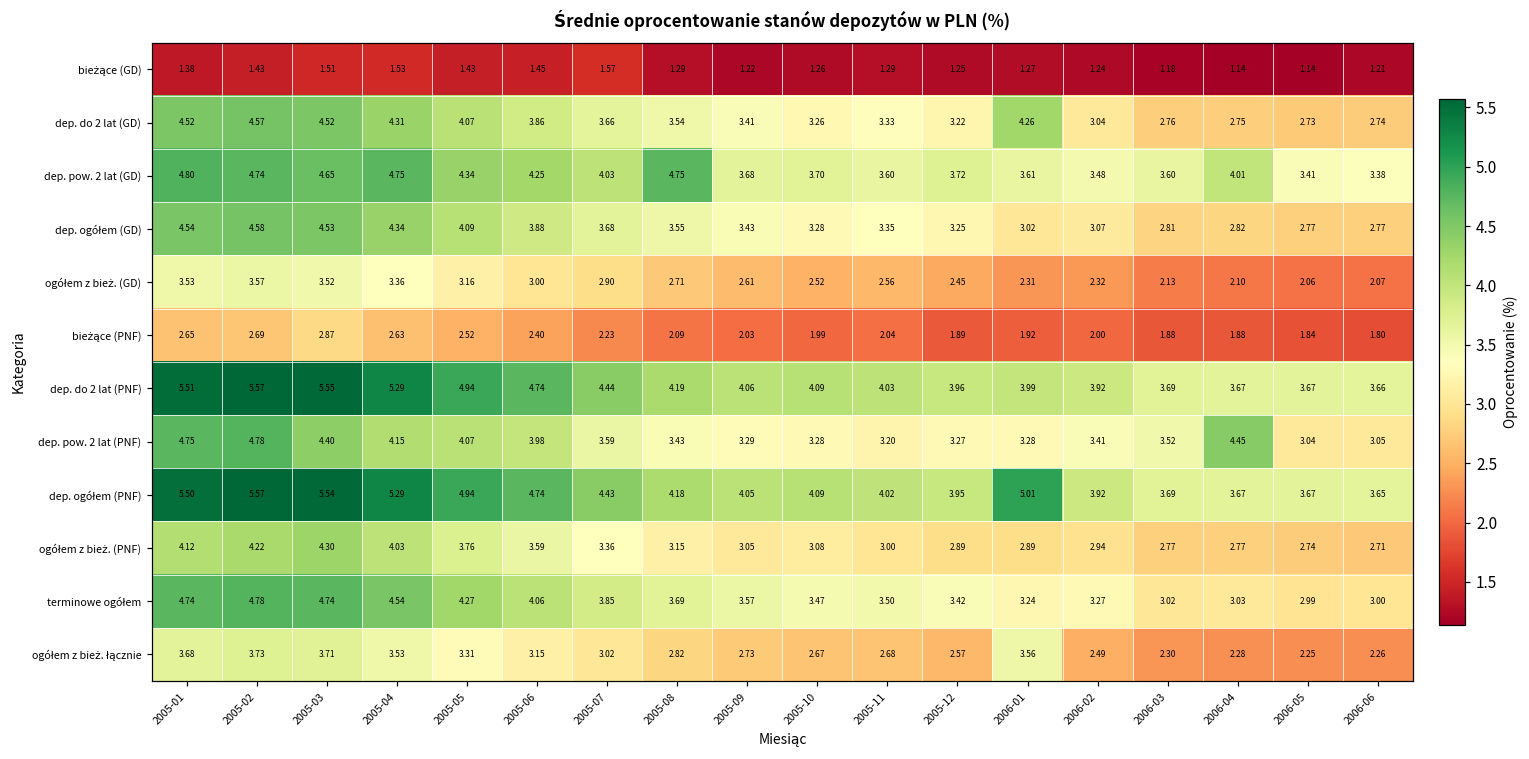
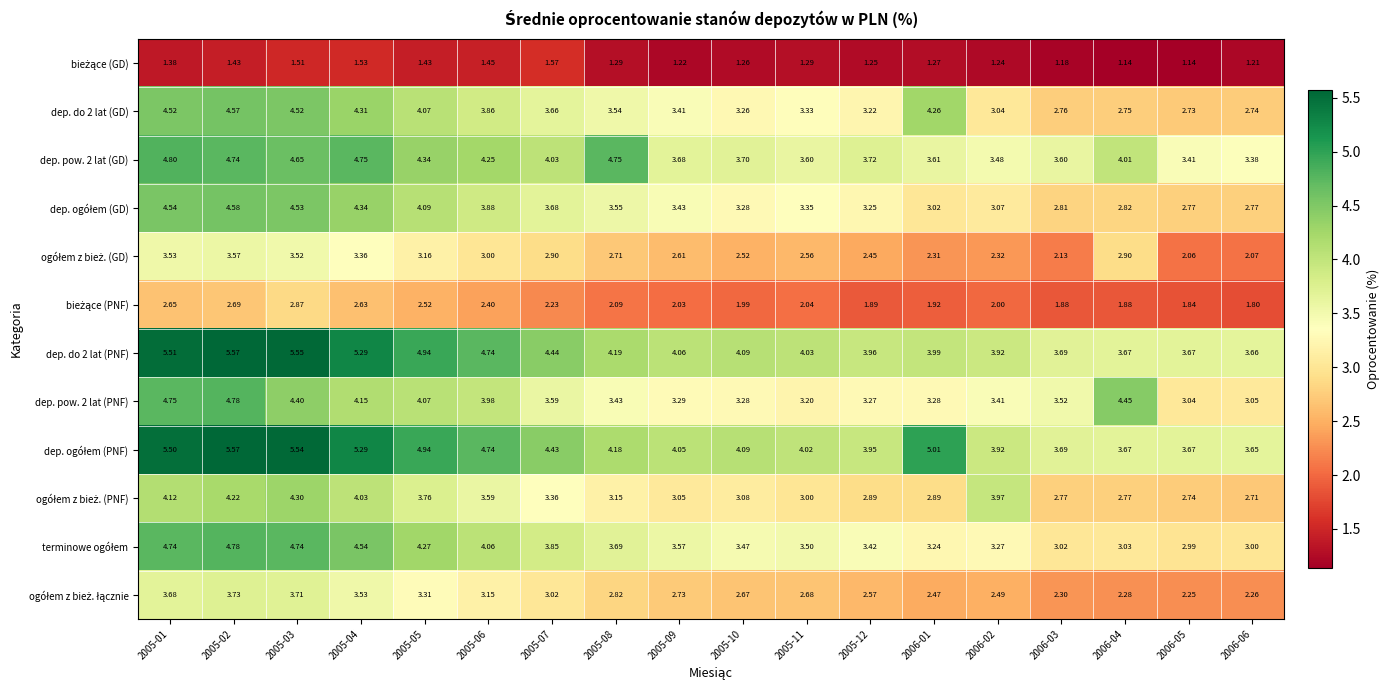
ogółem z bież. (GD), 2006-04: 2.10 -> 2.90
ogółem z bież. (PNF), 2006-02: 2.94 -> 3.97
ogółem z bież. łącznie, 2006-01: 3.56 -> 2.47
